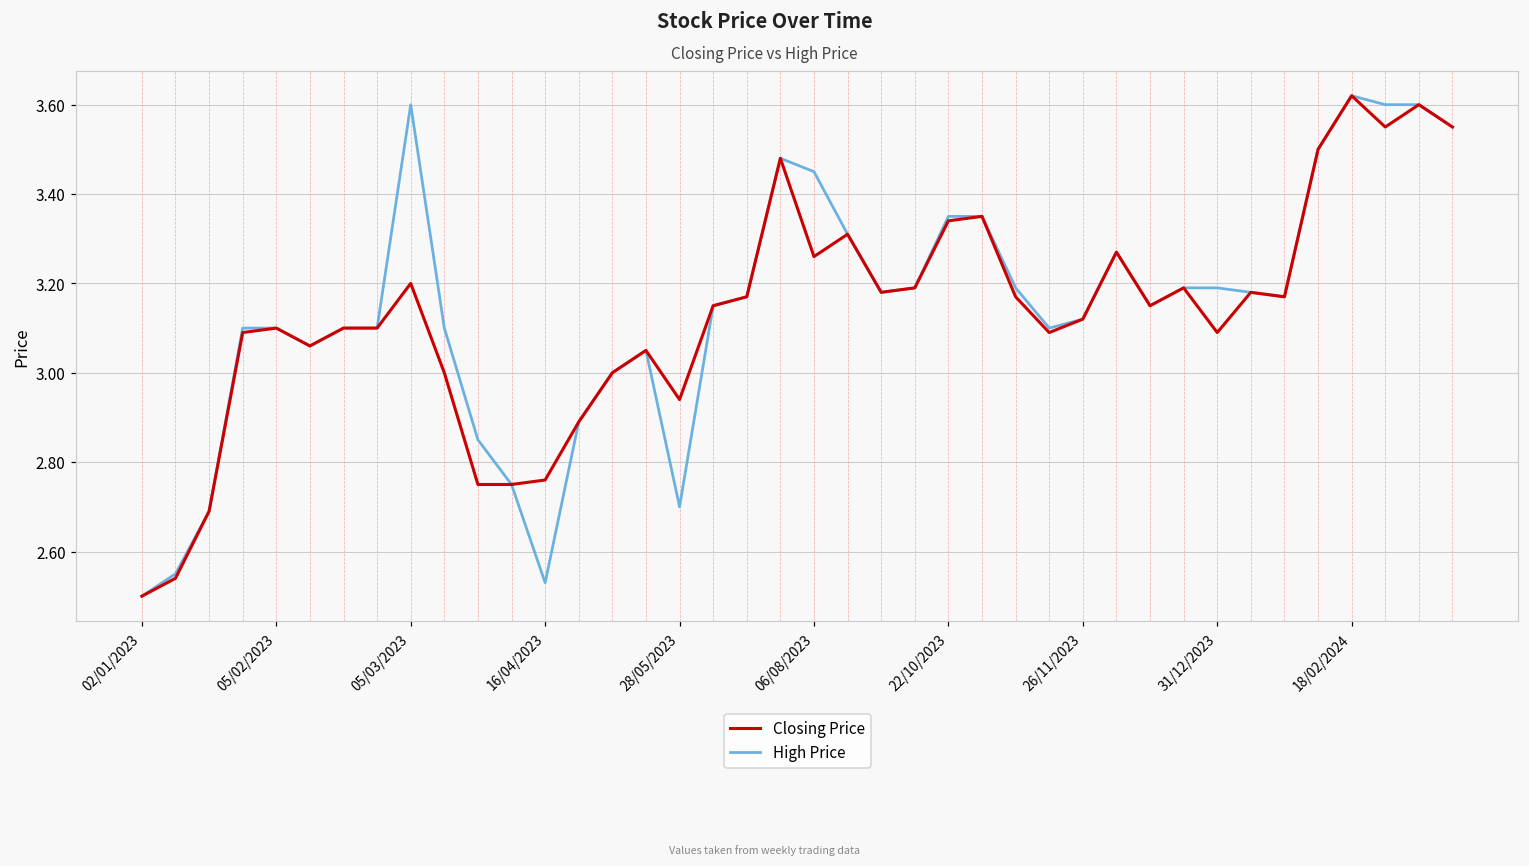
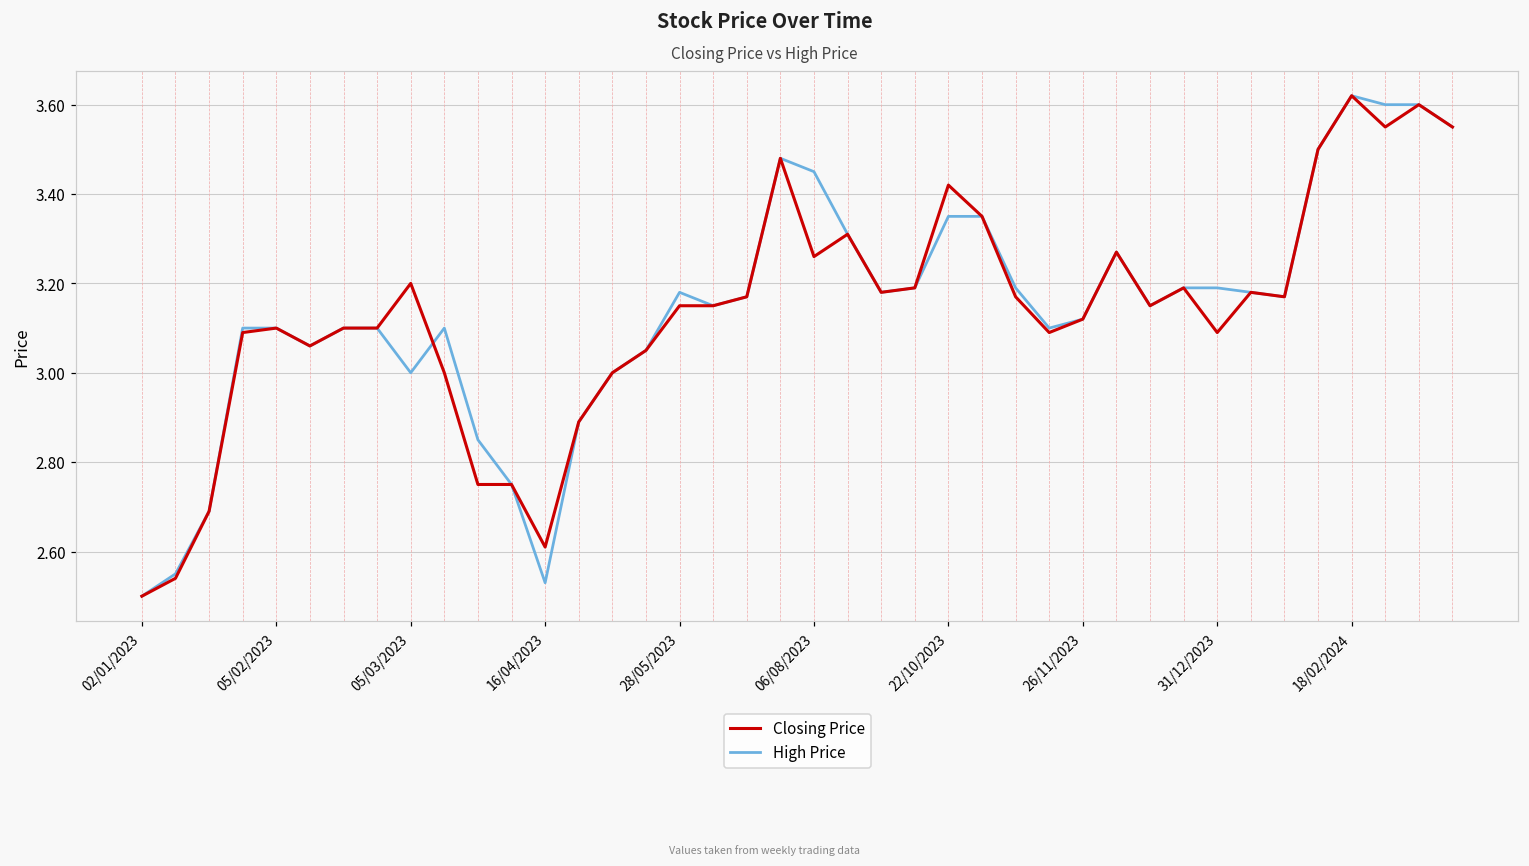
High Price, 05/03/2023: 3.6 -> 3.0
Closing Price, 16/04/2023: 2.76 -> 2.61
Closing Price, 28/05/2023: 2.94 -> 3.15
High Price, 28/05/2023: 2.70 -> 3.18
Closing Price, 22/10/2023: 3.34 -> 3.42
